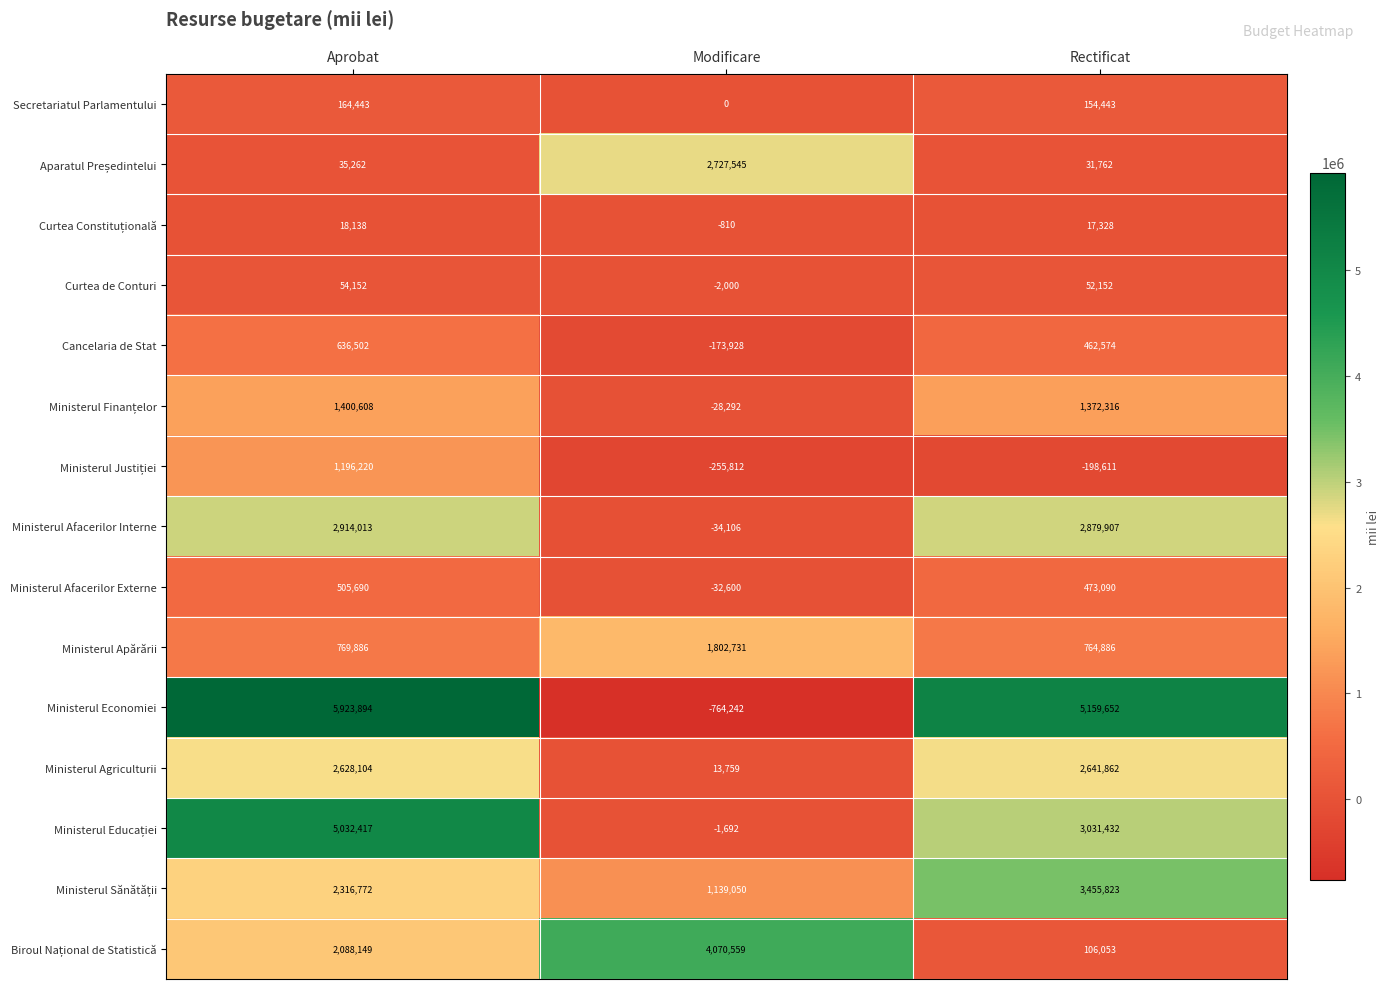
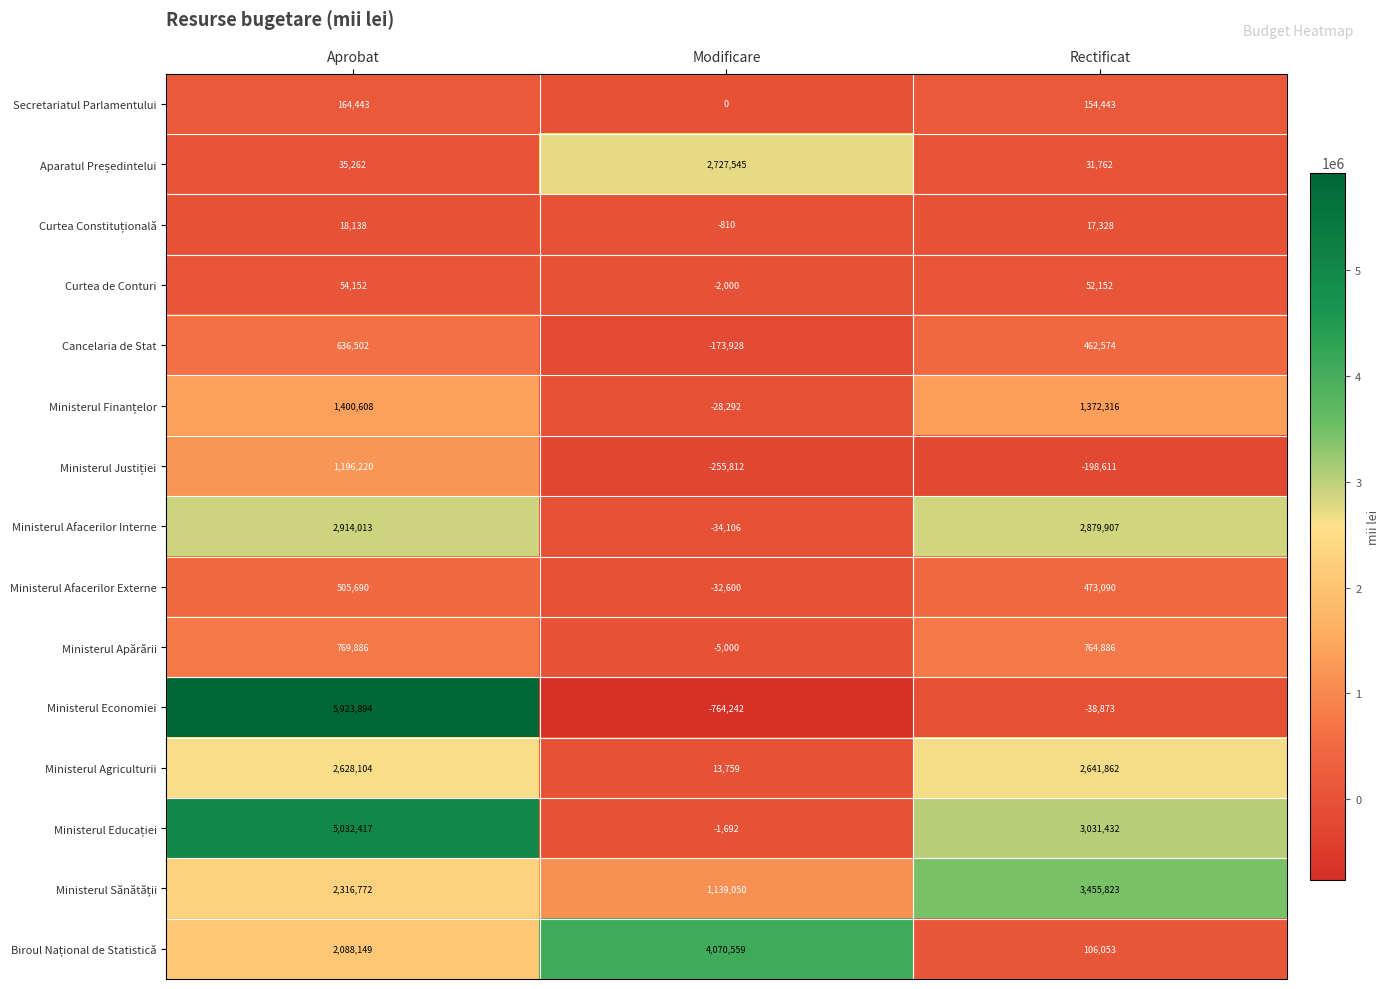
Ministerul Apărării, Modificare: 1,802,731 -> -5,000
Ministerul Economiei, Rectificat: 5,159,652 -> -38,873
